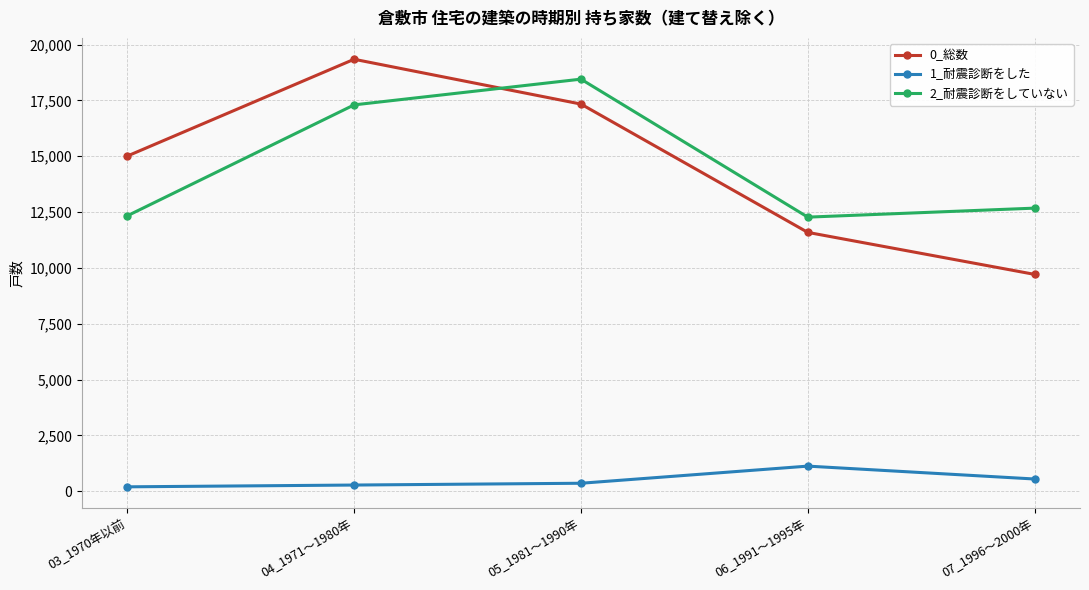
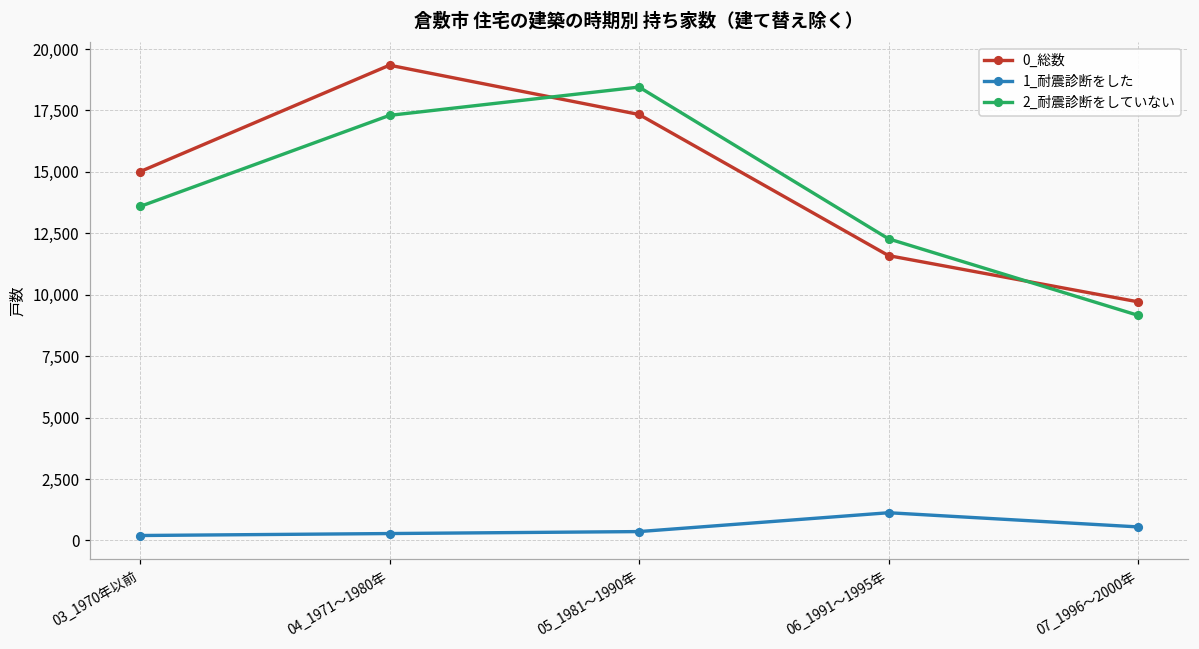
2_耐震診断をしていない, 03_1970年以前: 12,300 -> 13,600
2_耐震診断をしていない, 07_1996～2000年: 12,700 -> 9,200
